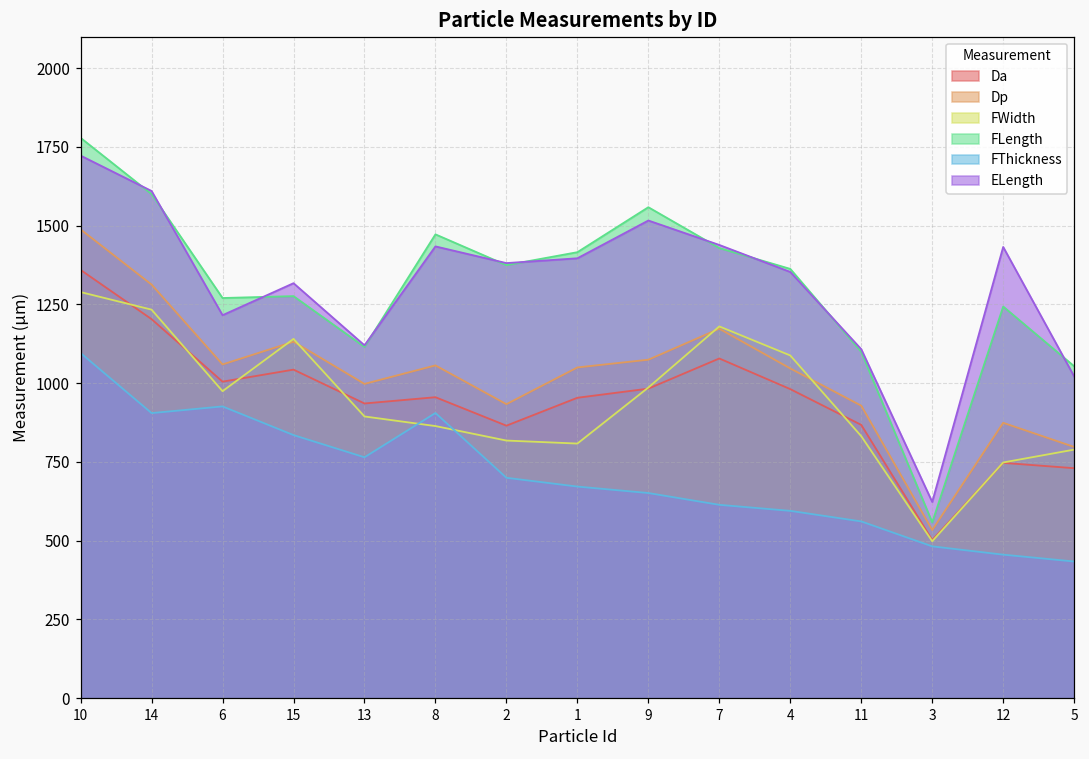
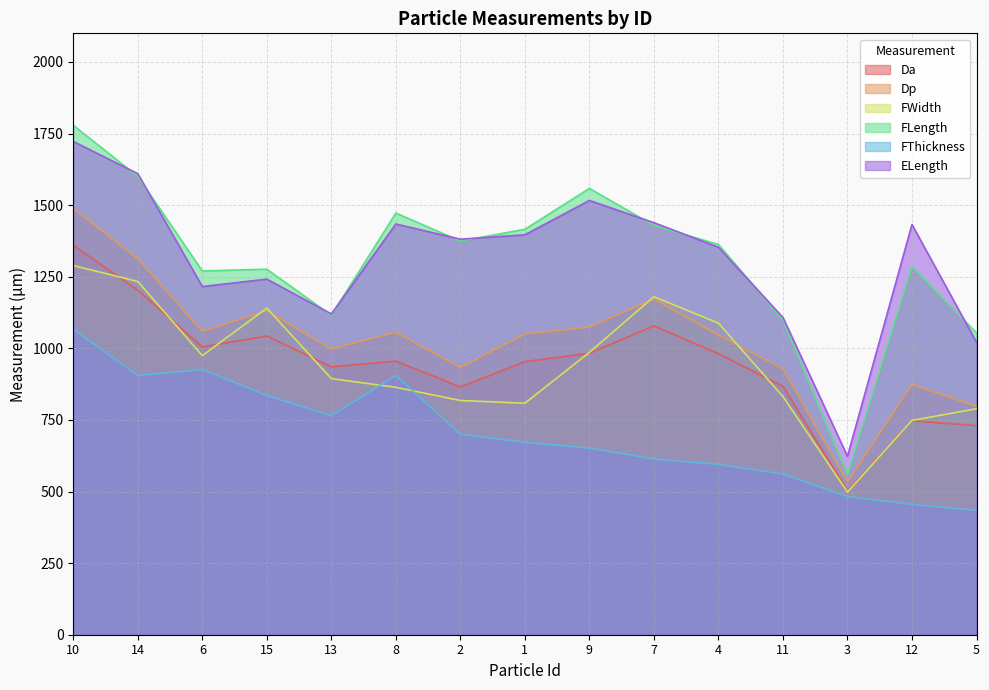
FThickness, 10: 1100 -> 1070
ELength, 15: 1320 -> 1240
FLength, 12: 1240 -> 1290
